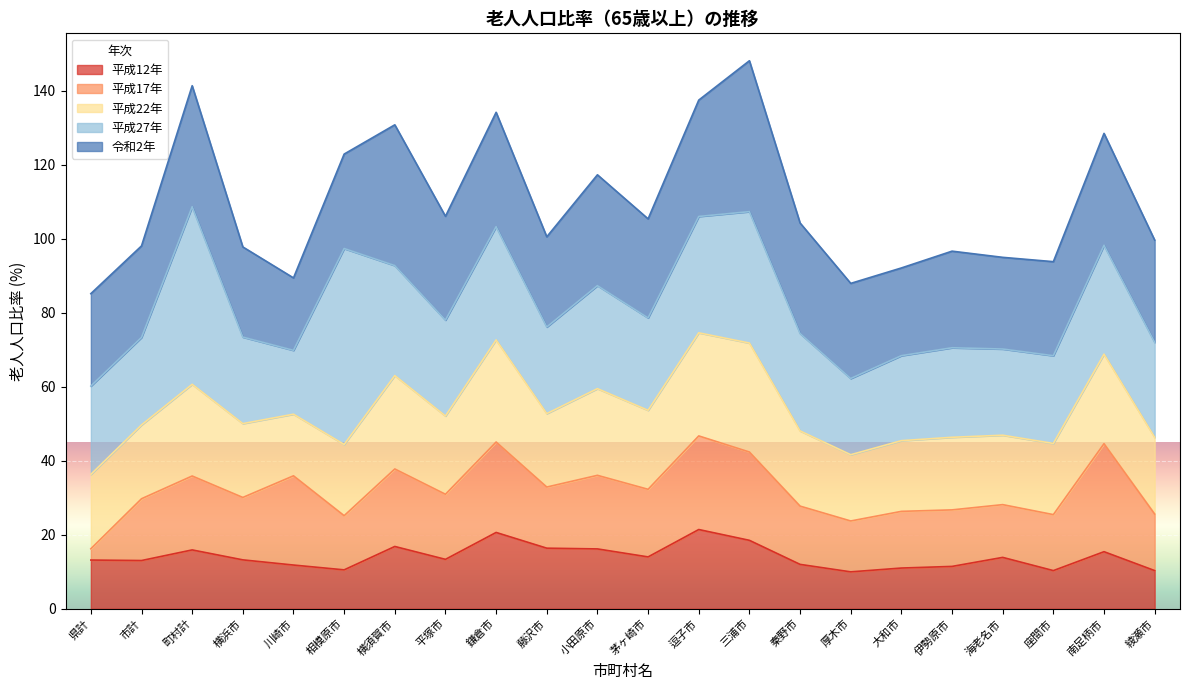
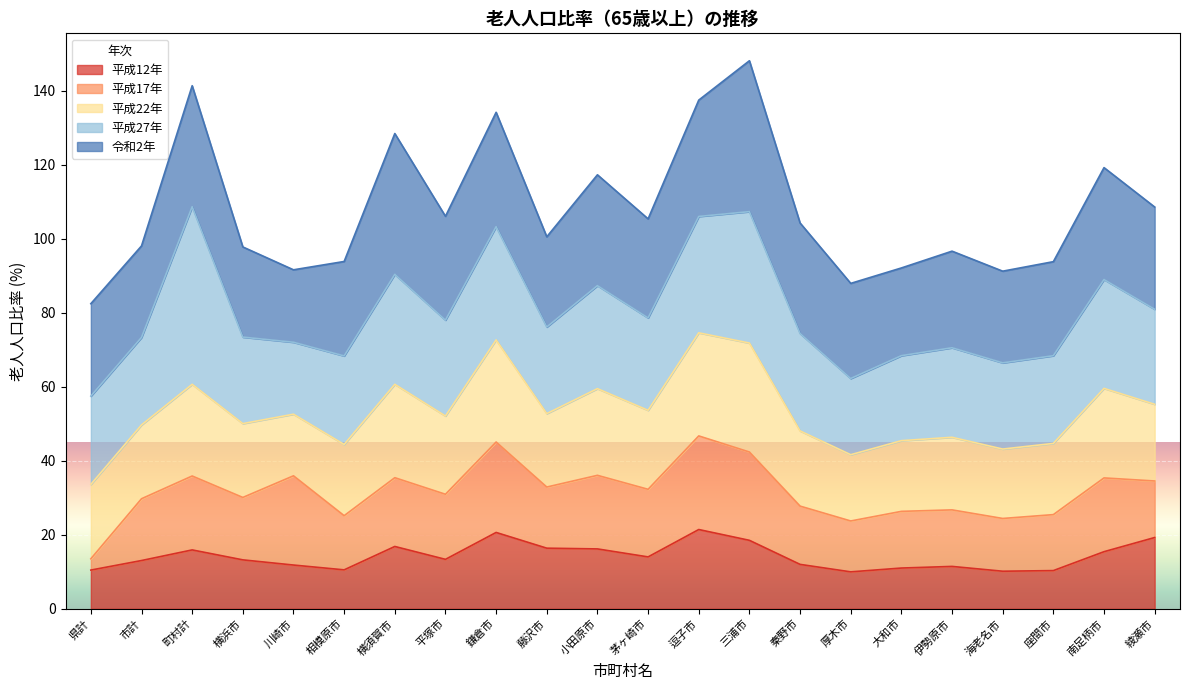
平成12年, 県計: 13 -> 10
平成27年, 川崎市: 17 -> 19
平成27年, 相模原市: 53 -> 24
平成17年, 横須賀市: 21 -> 19
平成12年, 海老名市: 14 -> 10
平成17年, 南足柄市: 29 -> 20
平成12年, 綾瀬市: 10 -> 19
